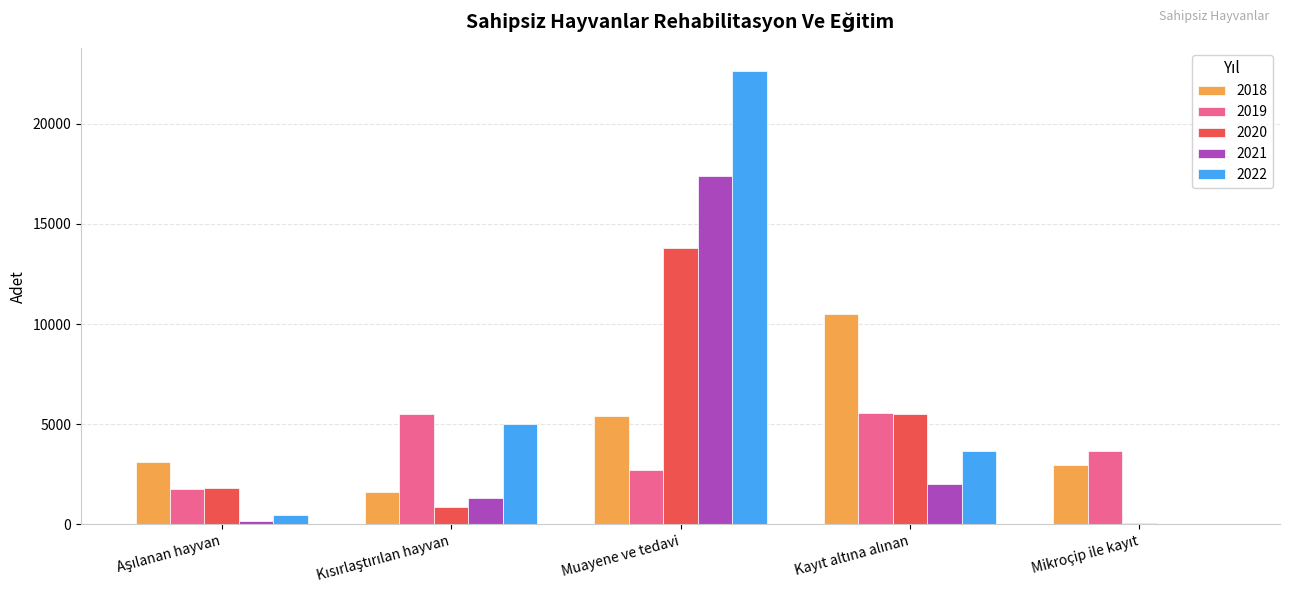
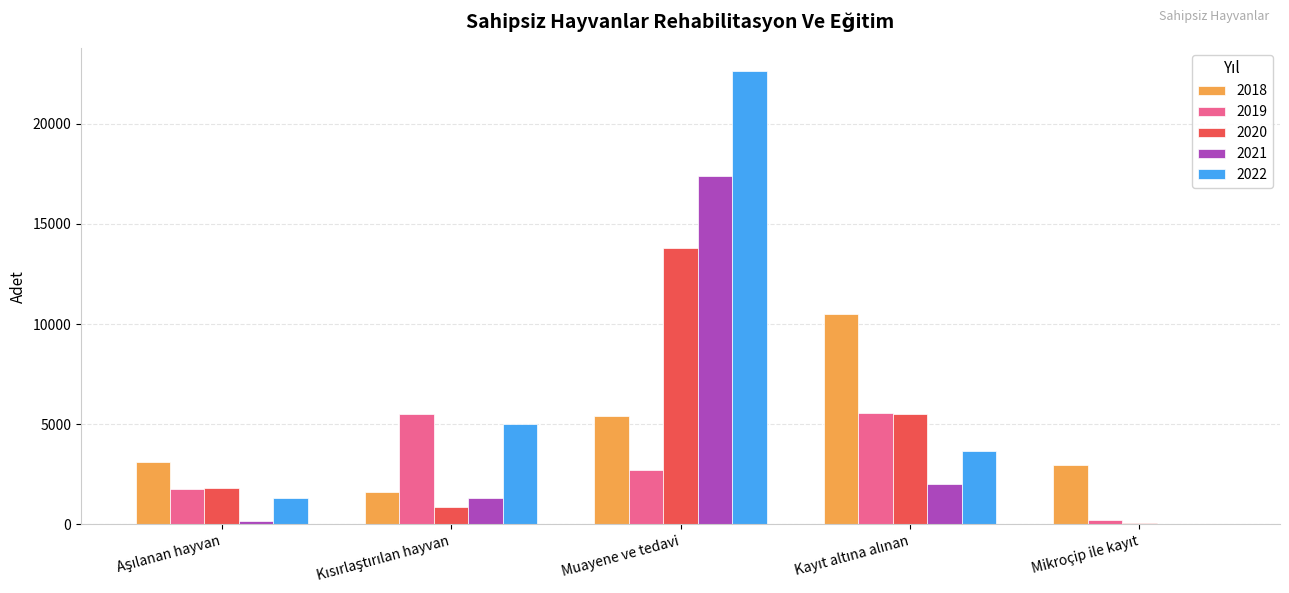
2022, Aşılanan hayvan: 500 -> 1300
2019, Mikroçip ile kayıt: 3700 -> 200
